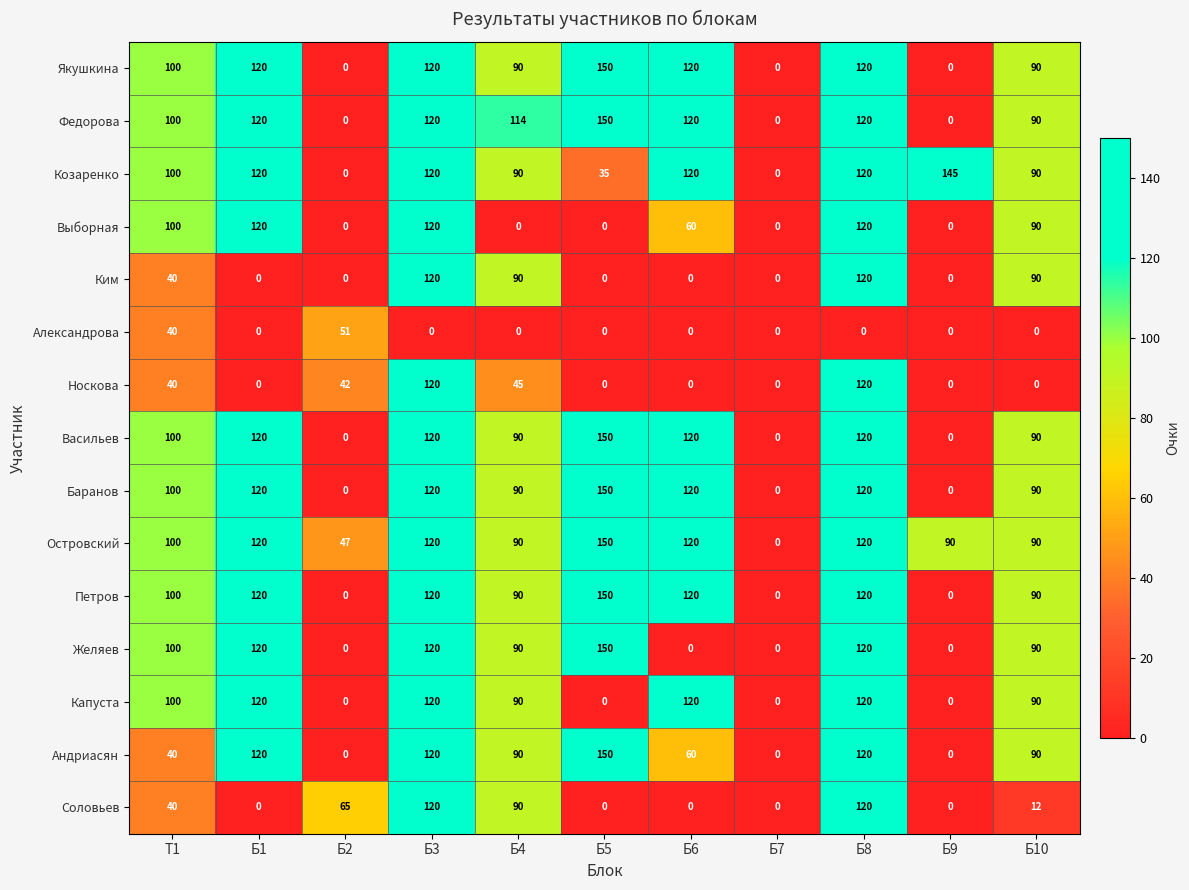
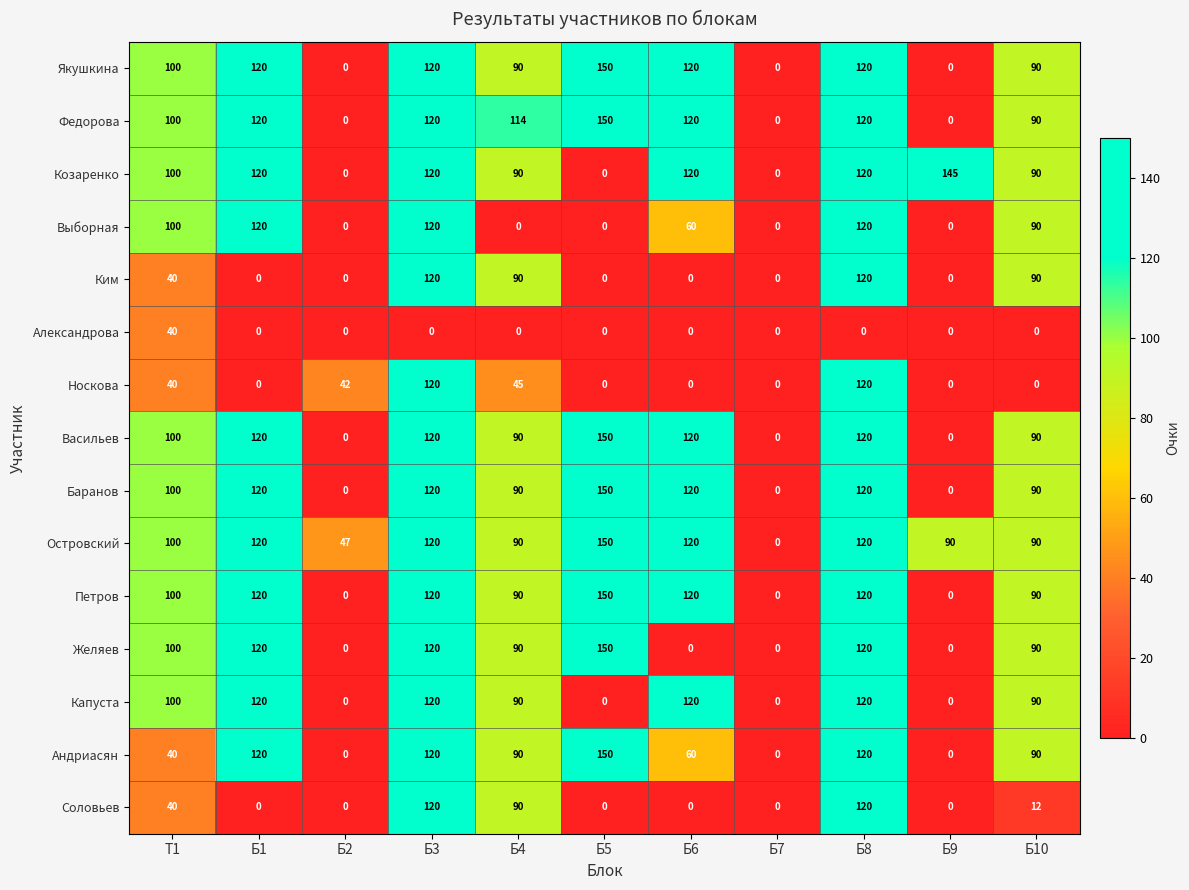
Козаренко, Б5: 35 -> 0
Александрова, Б2: 51 -> 0
Соловьев, Б2: 65 -> 0
